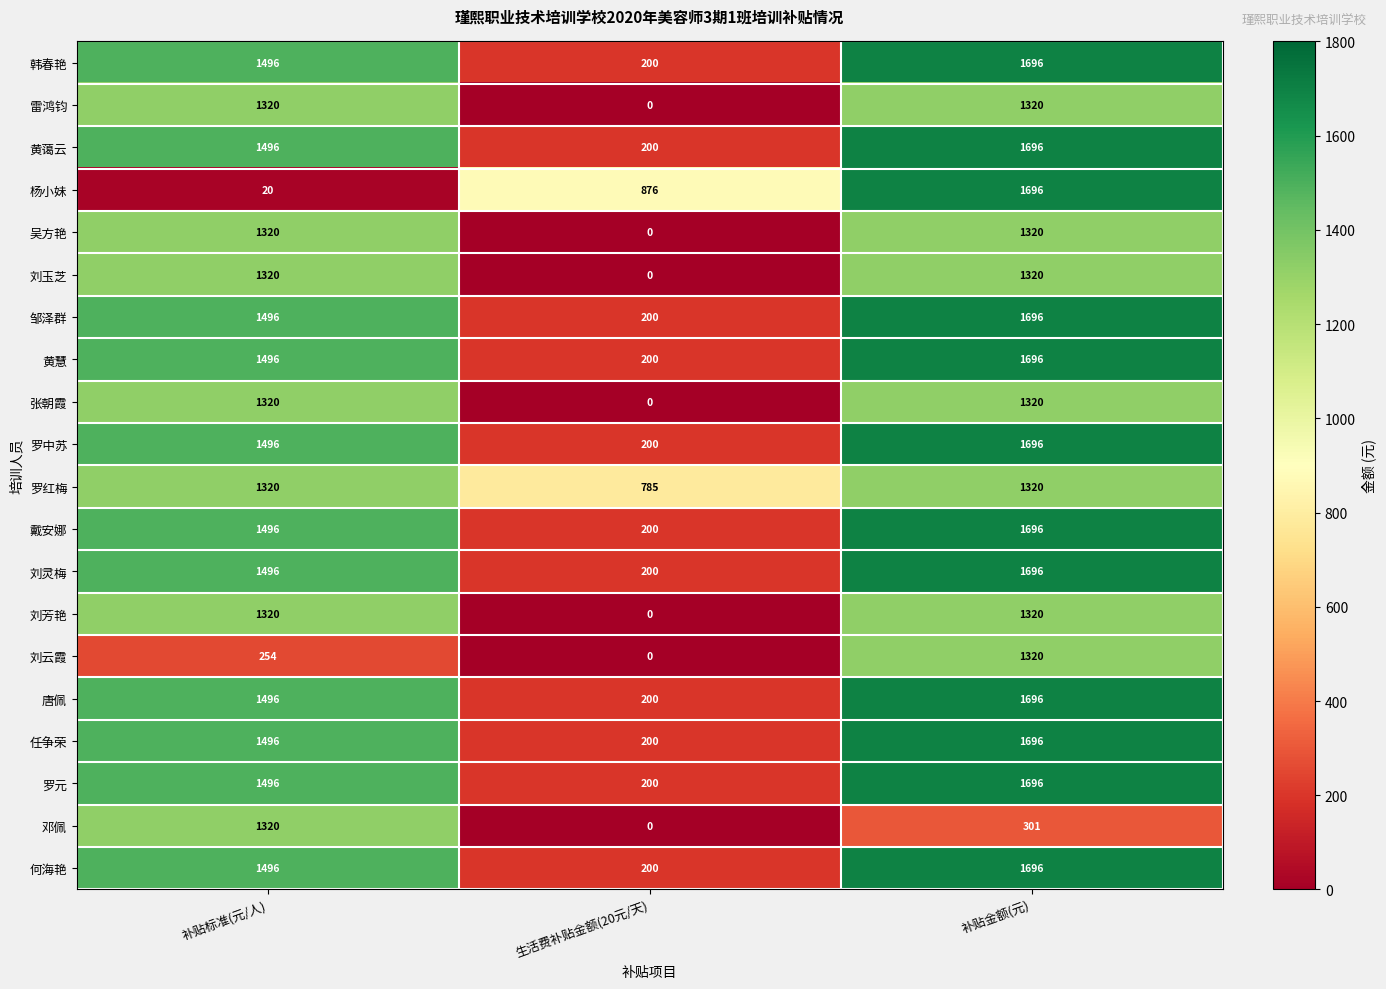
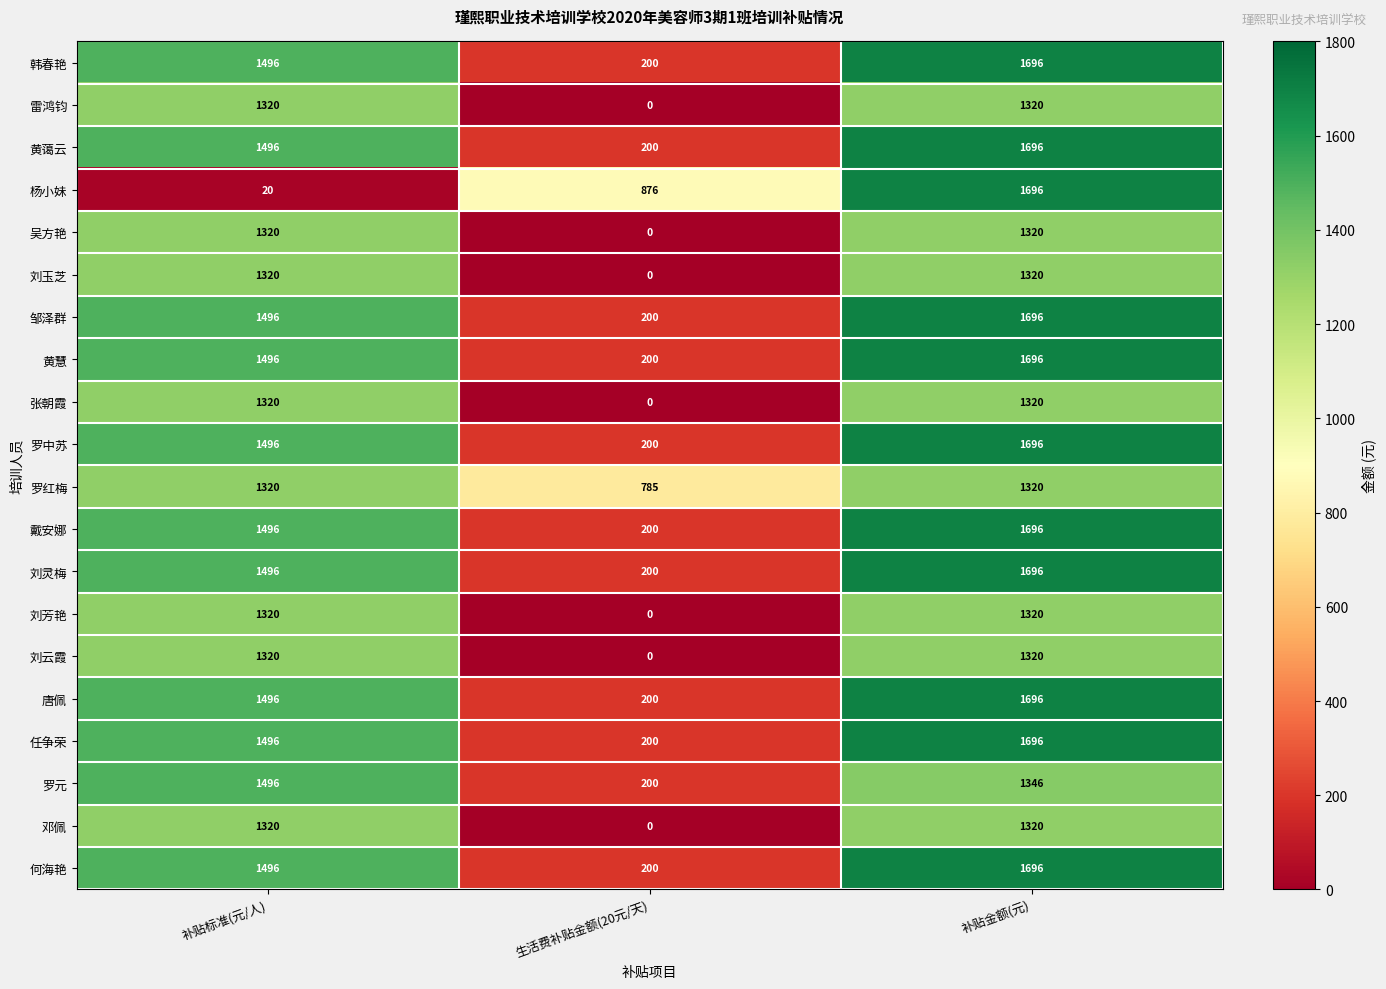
刘云霞, 补贴标准(元/人): 254 -> 1320
罗元, 补贴金额(元): 1696 -> 1346
邓佩, 补贴金额(元): 301 -> 1320
